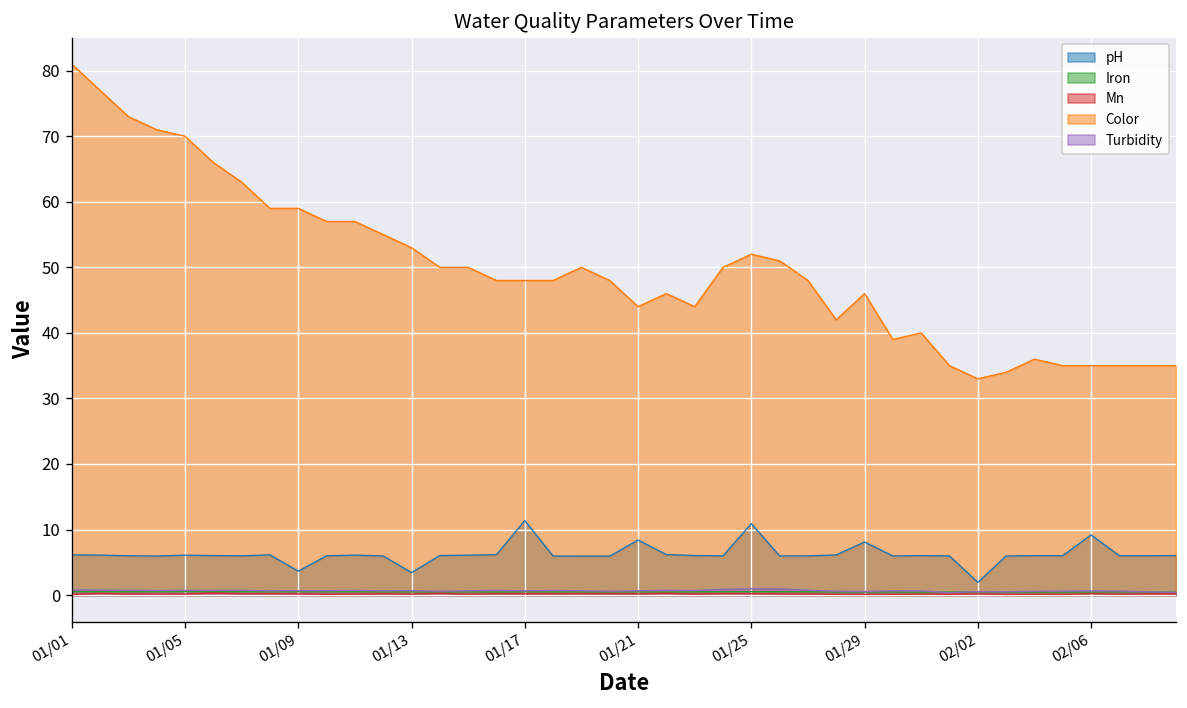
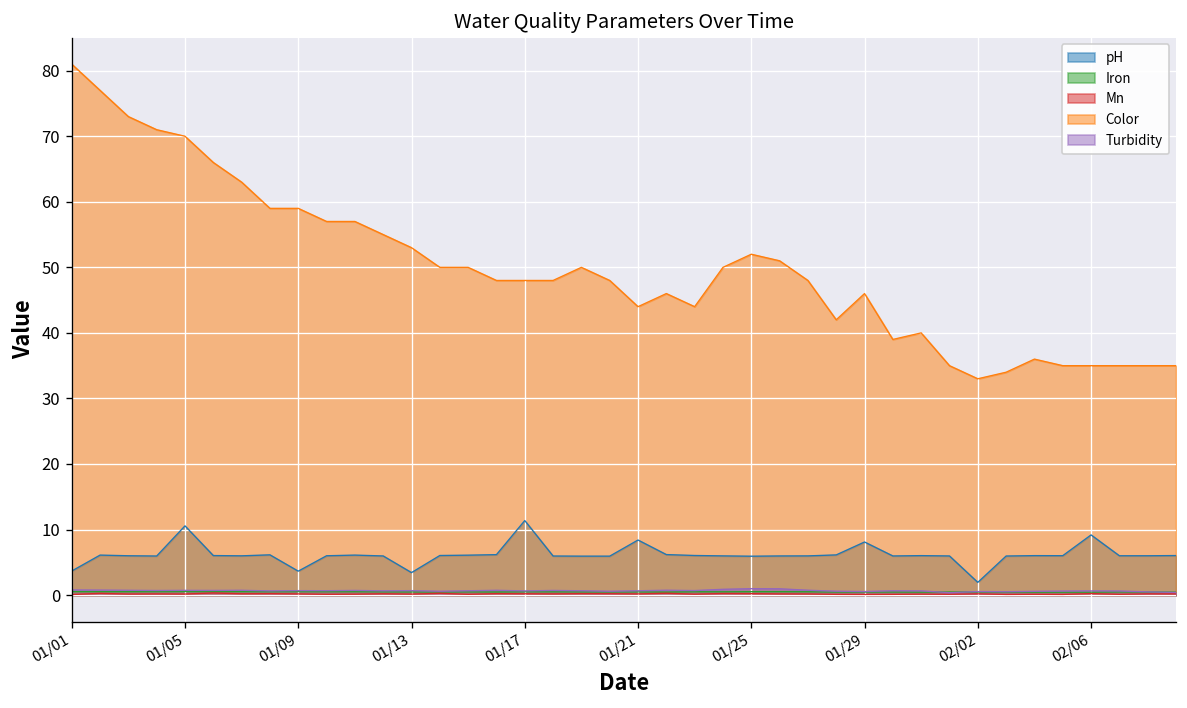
pH, 01/01: 6 -> 4
pH, 01/05: 6 -> 11
pH, 01/25: 11 -> 6
